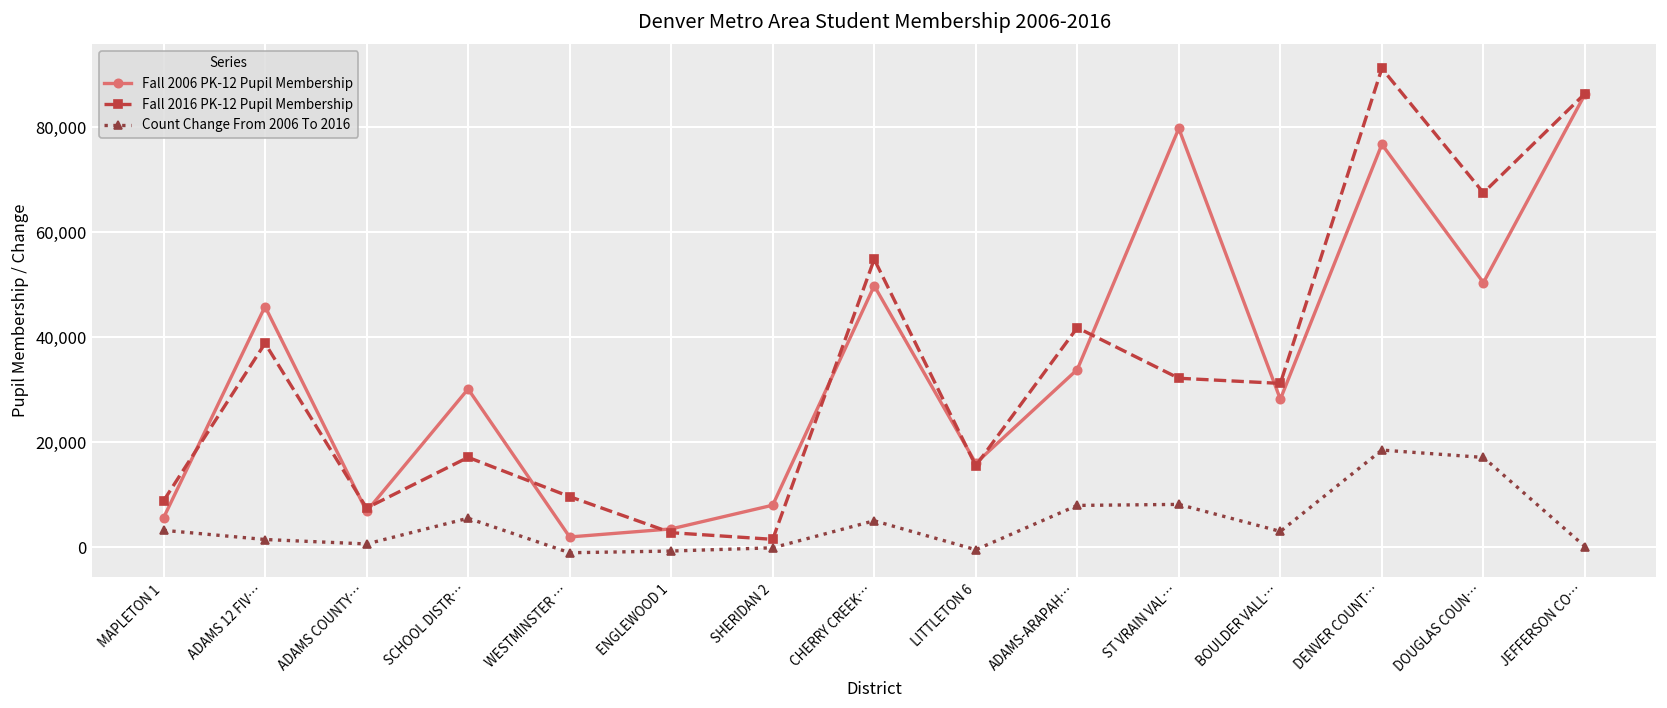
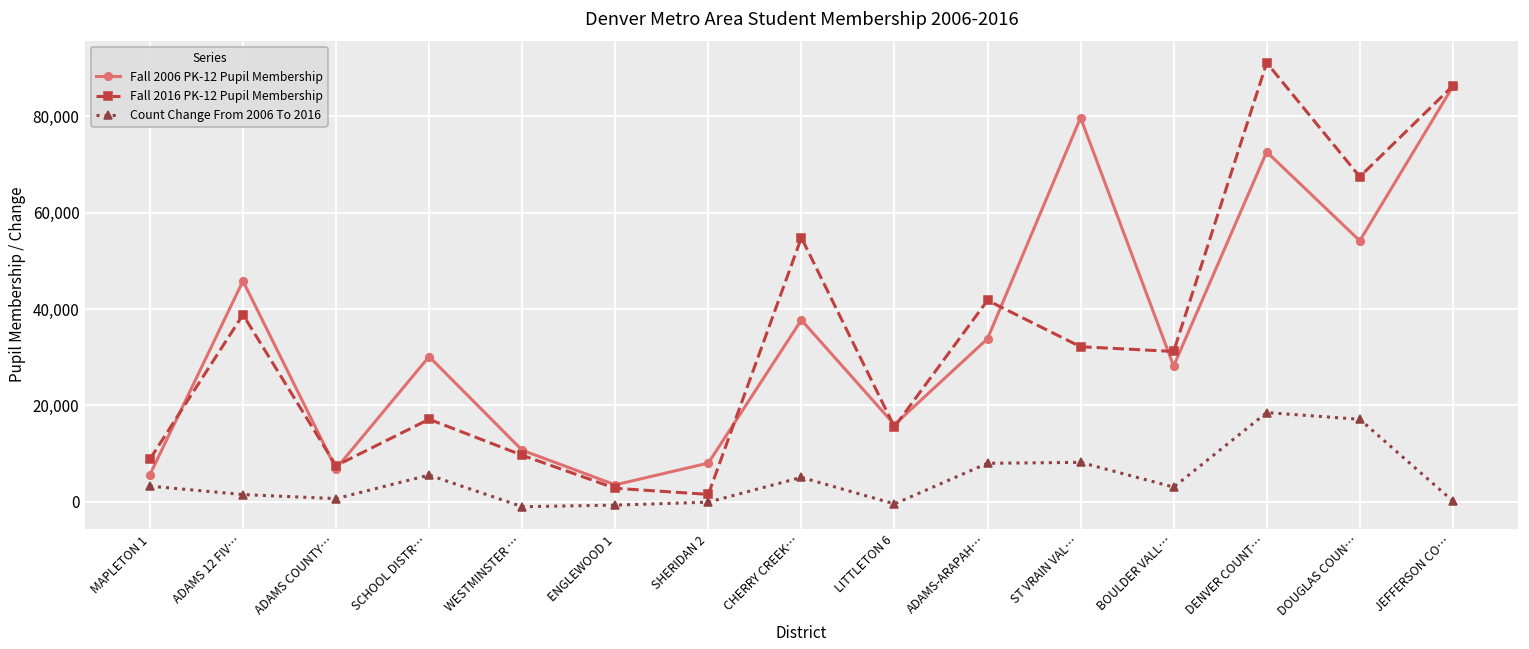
Fall 2006 PK-12 Pupil Membership, WESTMINSTER …: 2,000 -> 11,000
Fall 2006 PK-12 Pupil Membership, CHERRY CREEK…: 50,000 -> 38,000
Fall 2006 PK-12 Pupil Membership, DENVER COUNT…: 77,000 -> 73,000
Fall 2006 PK-12 Pupil Membership, DOUGLAS COUN…: 50,000 -> 54,000
